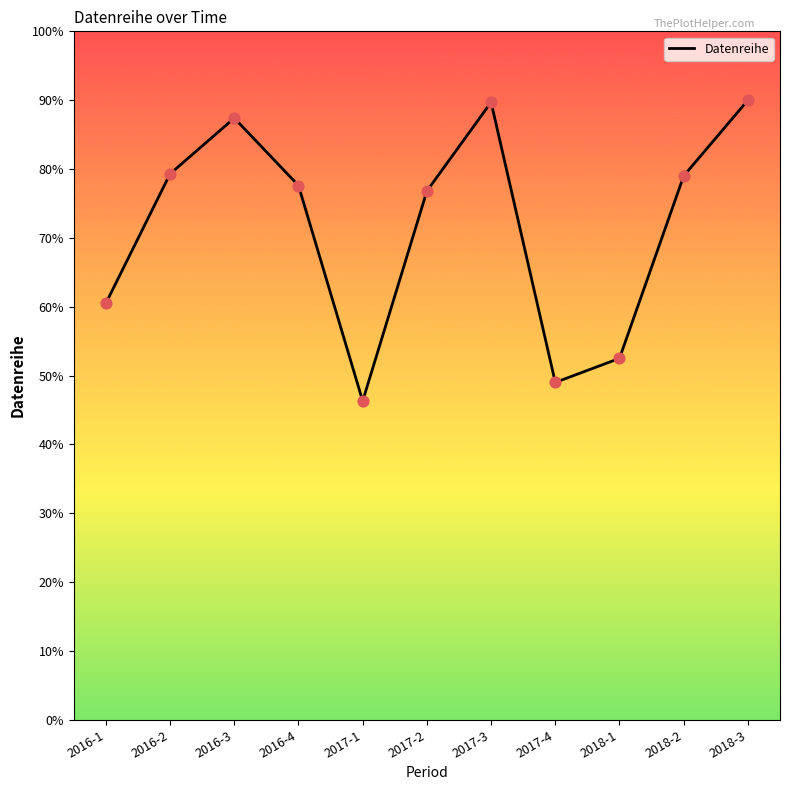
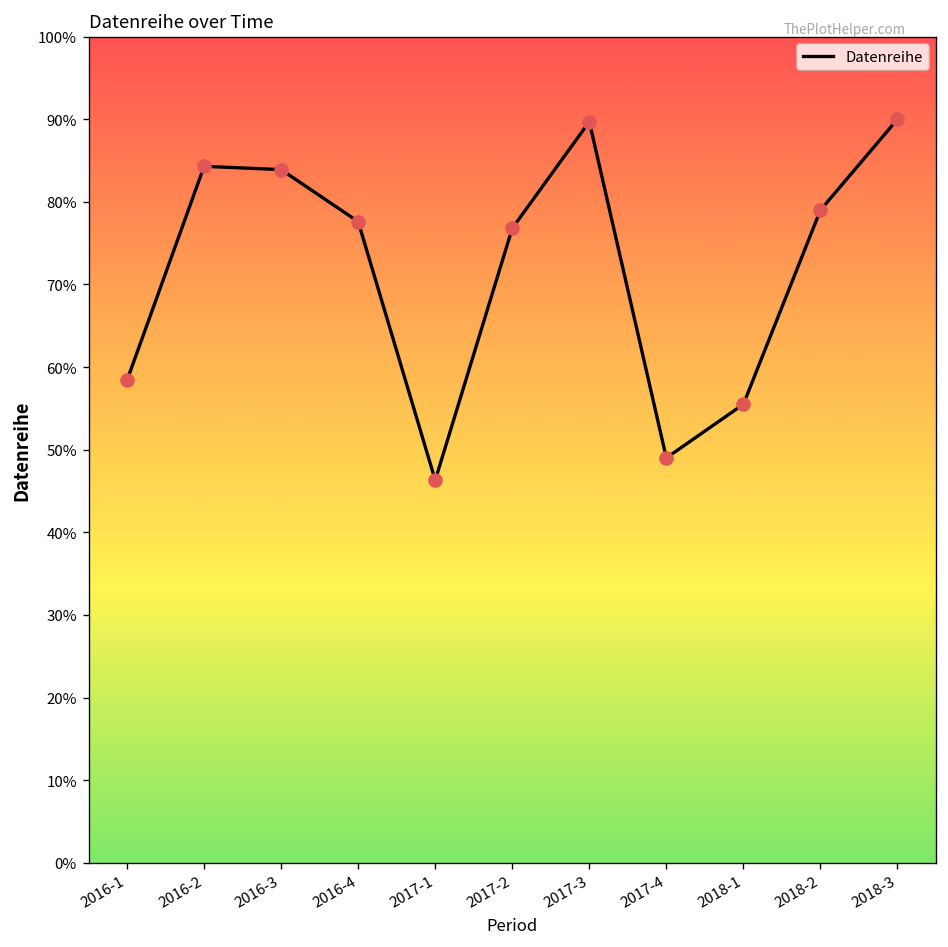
2016-1: 61% -> 58%
2016-2: 79% -> 84%
2016-3: 87% -> 84%
2018-1: 53% -> 56%
